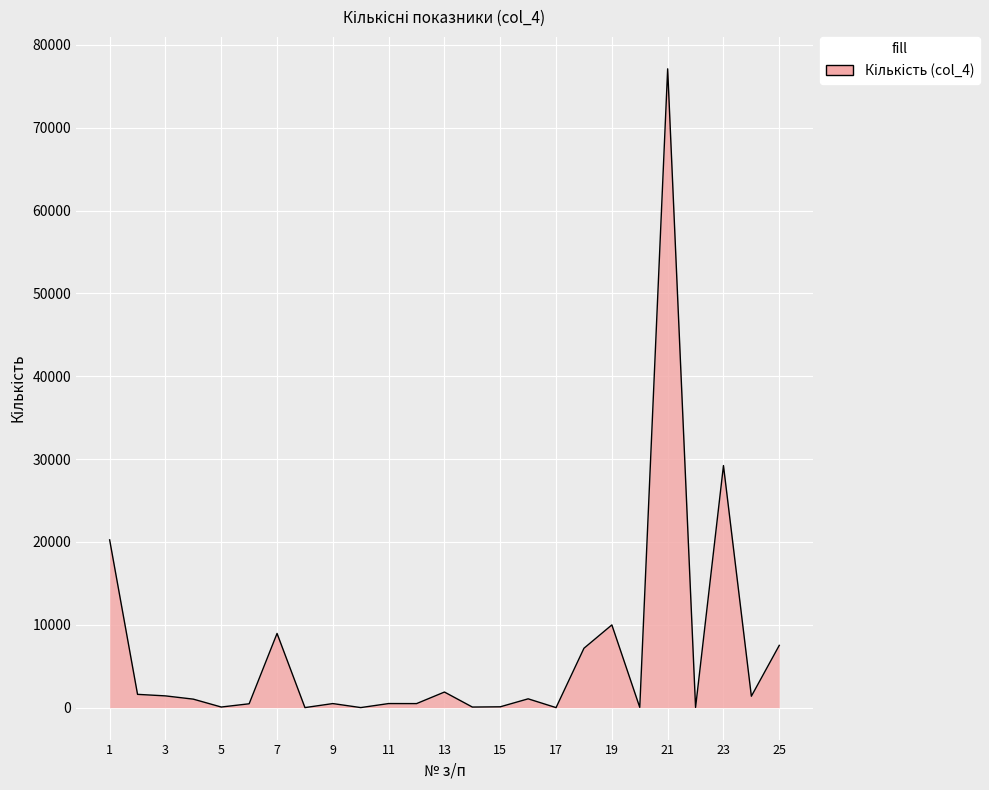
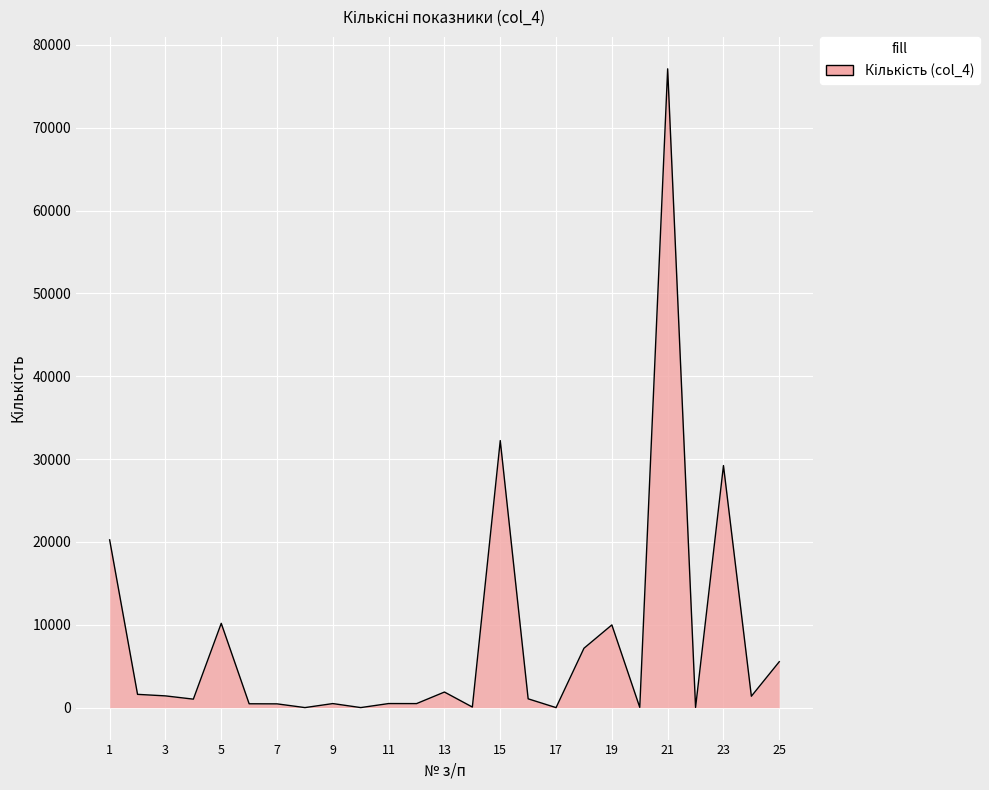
5: 0 -> 10000
7: 9000 -> 0
15: 0 -> 32000
25: 8000 -> 6000
